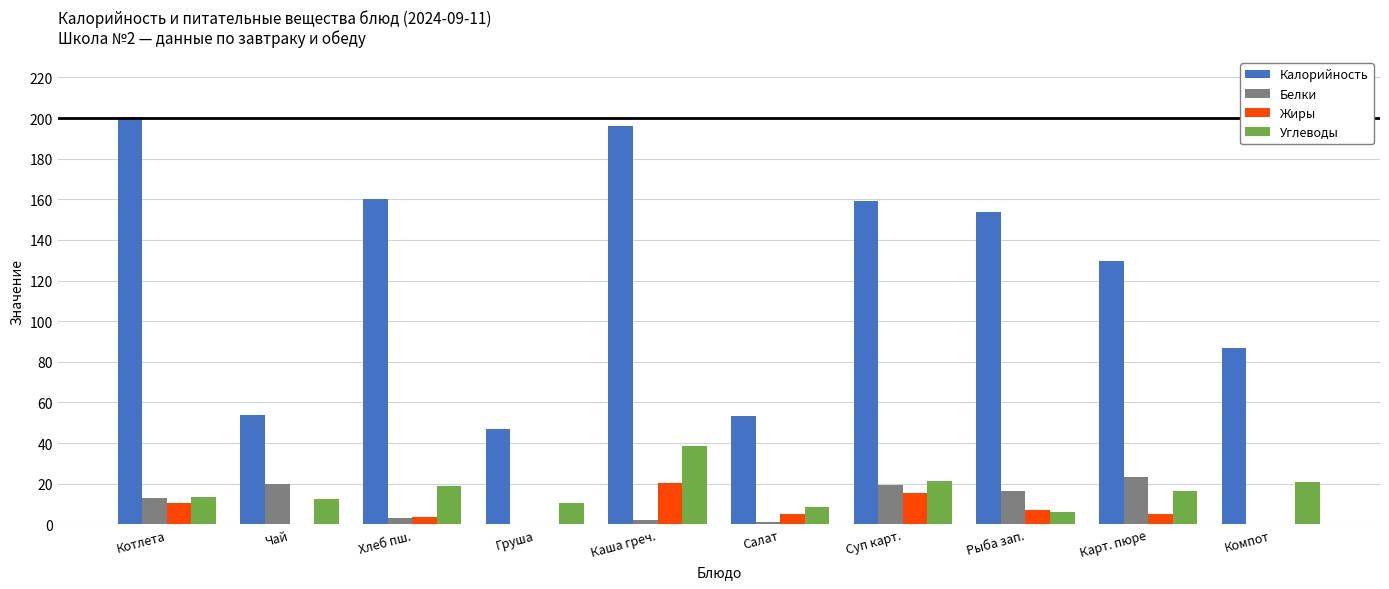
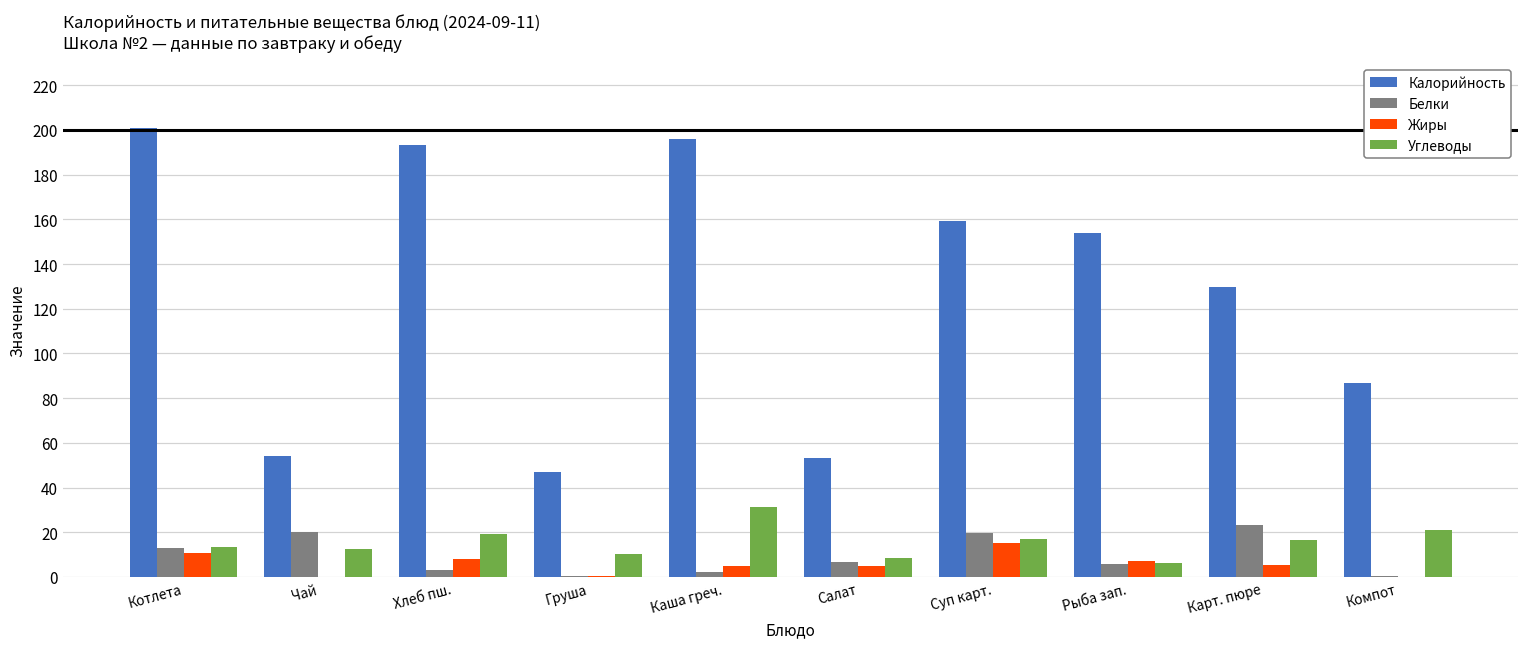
Калорийность, Хлеб пш.: 160 -> 193
Жиры, Хлеб пш.: 4 -> 8
Жиры, Каша греч.: 20 -> 5
Углеводы, Каша греч.: 39 -> 31
Белки, Салат: 1 -> 7
Углеводы, Суп карт.: 21 -> 17
Белки, Рыба зап.: 16 -> 6
